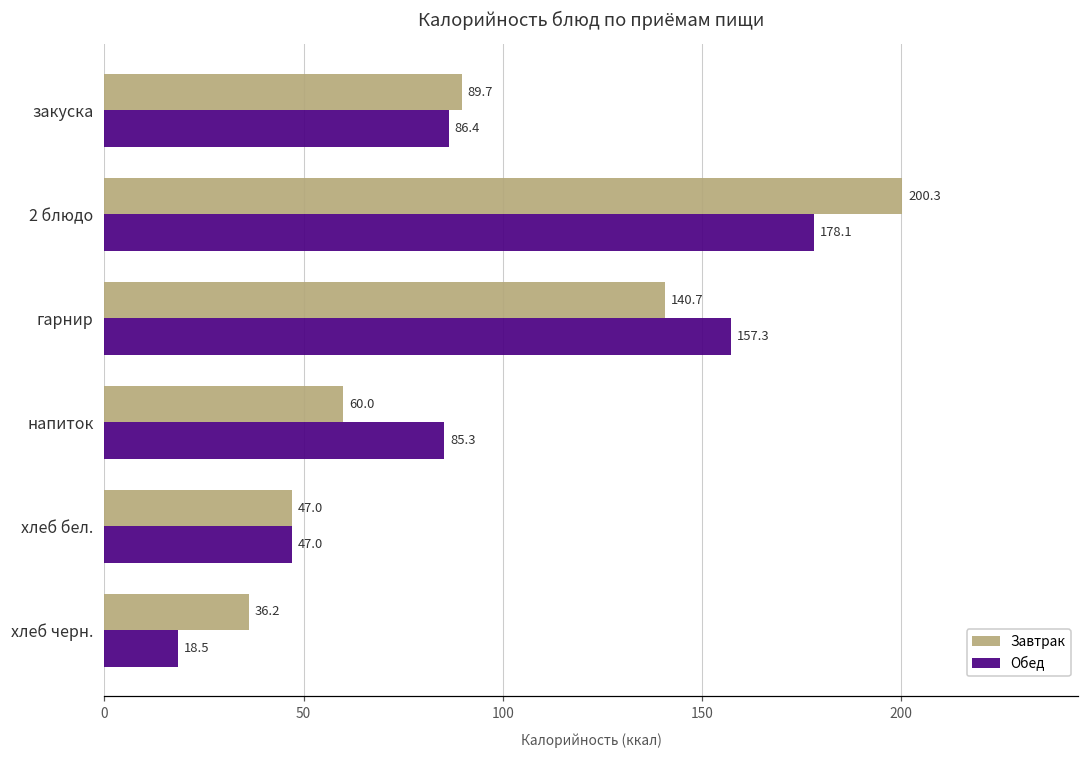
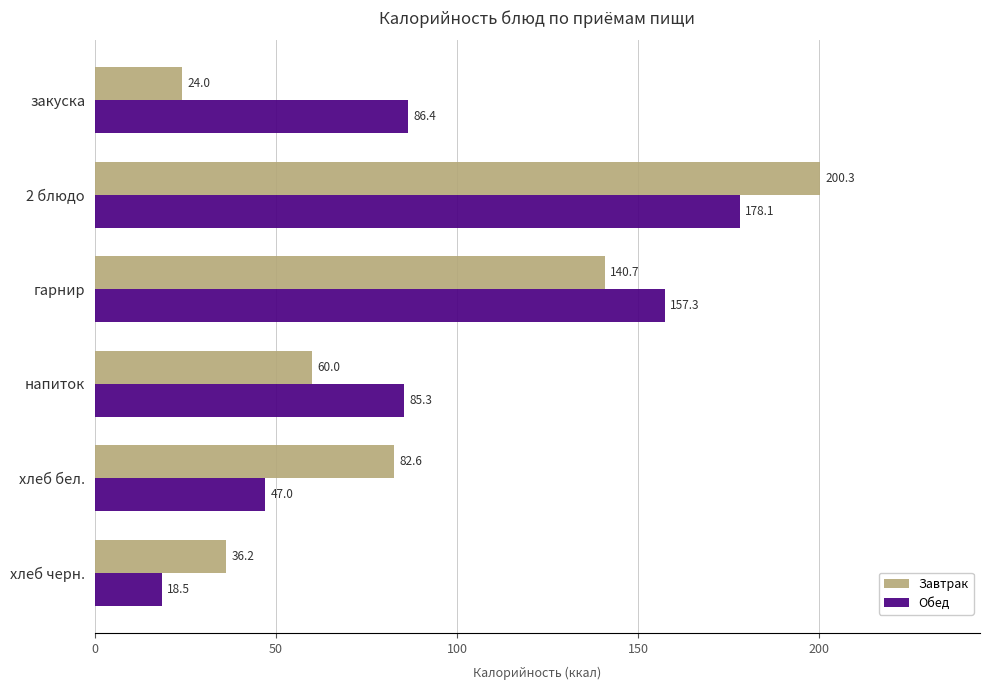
Завтрак, закуска: 89.7 -> 24.0
Завтрак, хлеб бел.: 47.0 -> 82.6
